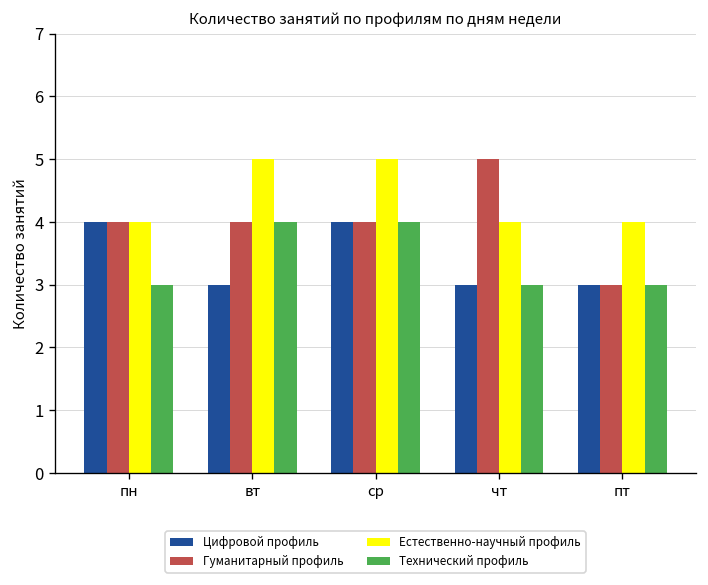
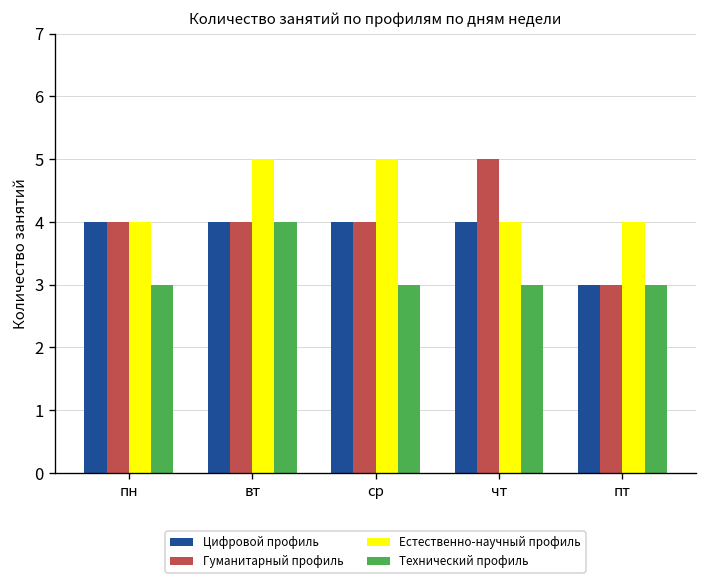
Цифровой профиль, вт: 3 -> 4
Технический профиль, ср: 4 -> 3
Цифровой профиль, чт: 3 -> 4
